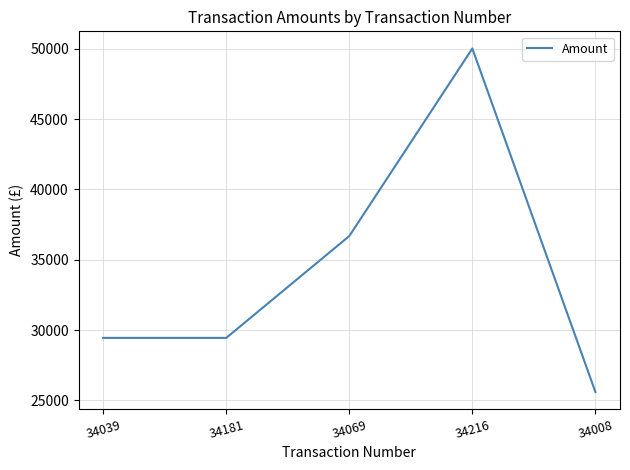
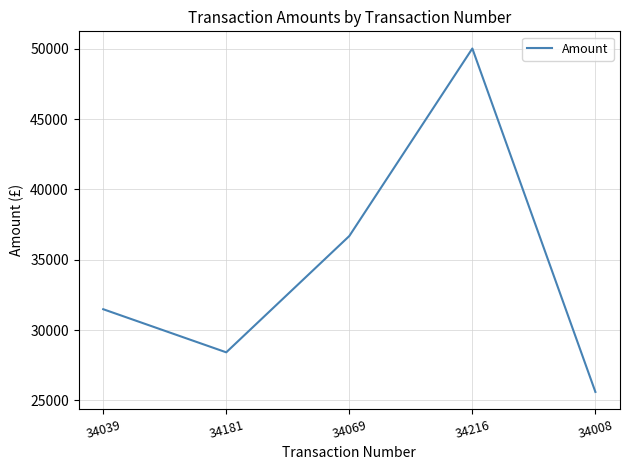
34039: 29400 -> 31500
34181: 29400 -> 28400
